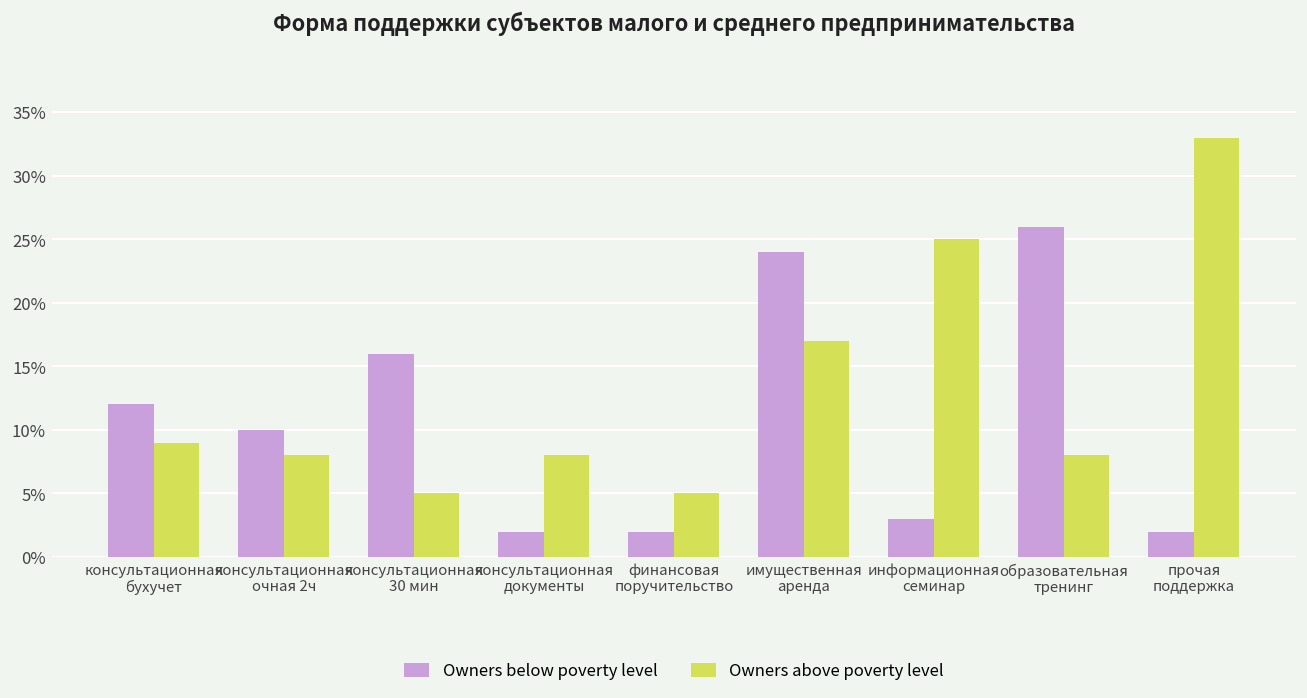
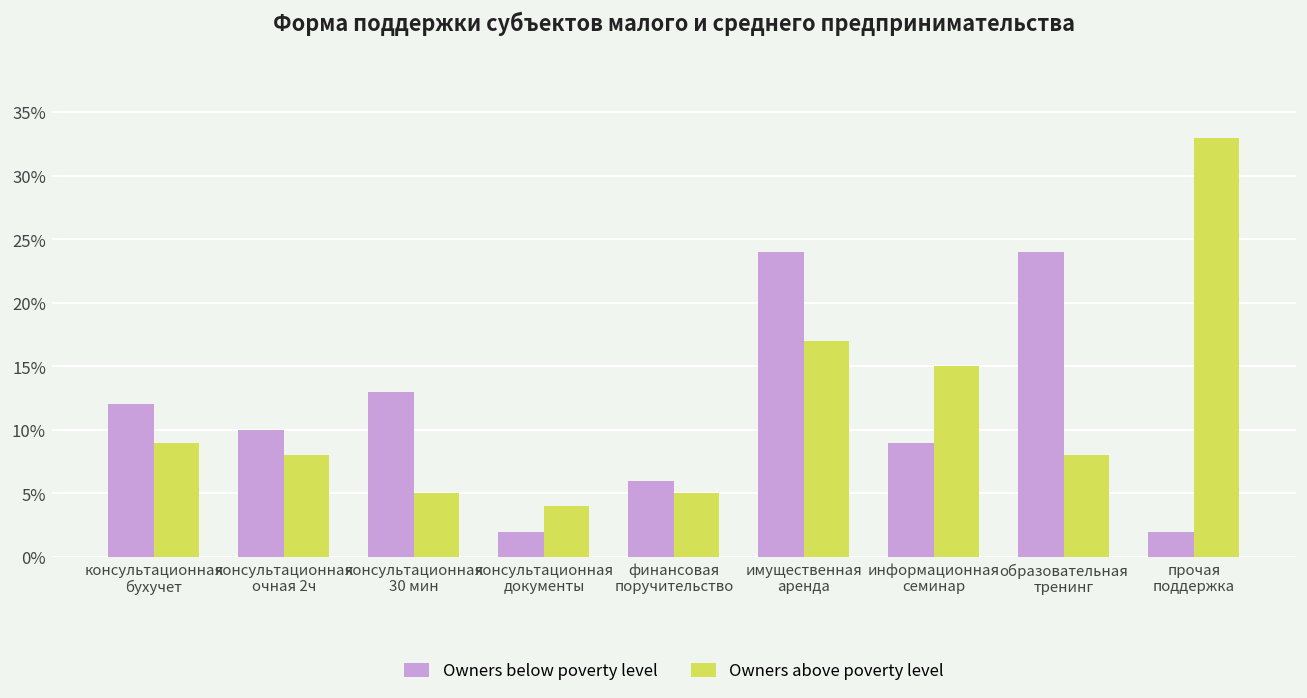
Owners below poverty level, консультационная 30 мин: 16% -> 13%
Owners above poverty level, консультационная документы: 8% -> 4%
Owners below poverty level, финансовая поручительство: 2% -> 6%
Owners below poverty level, информационная семинар: 3% -> 9%
Owners above poverty level, информационная семинар: 25% -> 15%
Owners below poverty level, образовательная тренинг: 26% -> 24%
